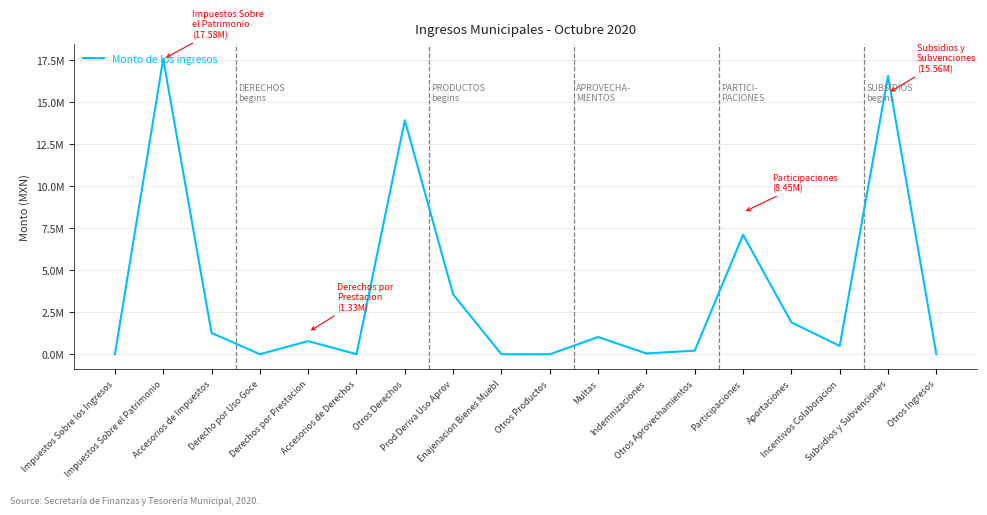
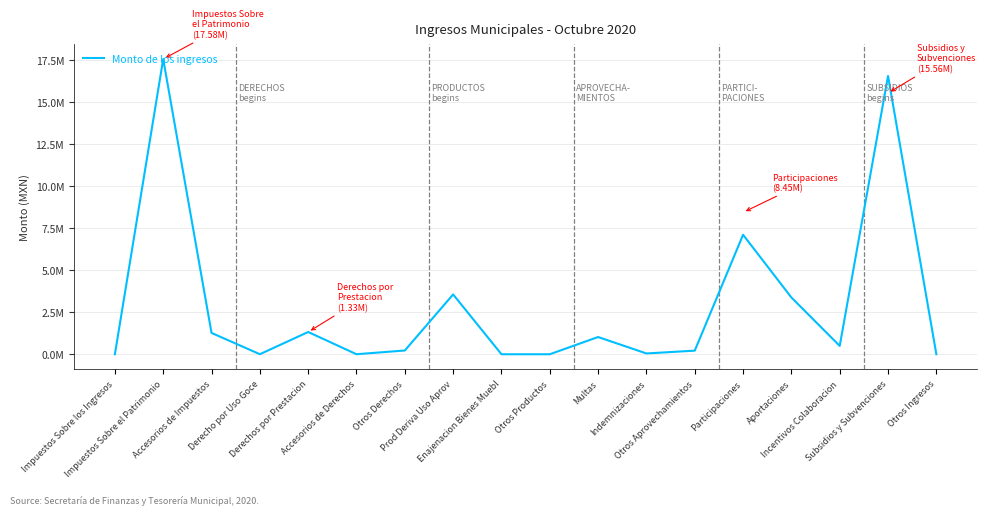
Derechos por Prestacion: 800000 -> 1300000
Otros Derechos: 13900000 -> 200000
Aportaciones: 1900000 -> 3400000
